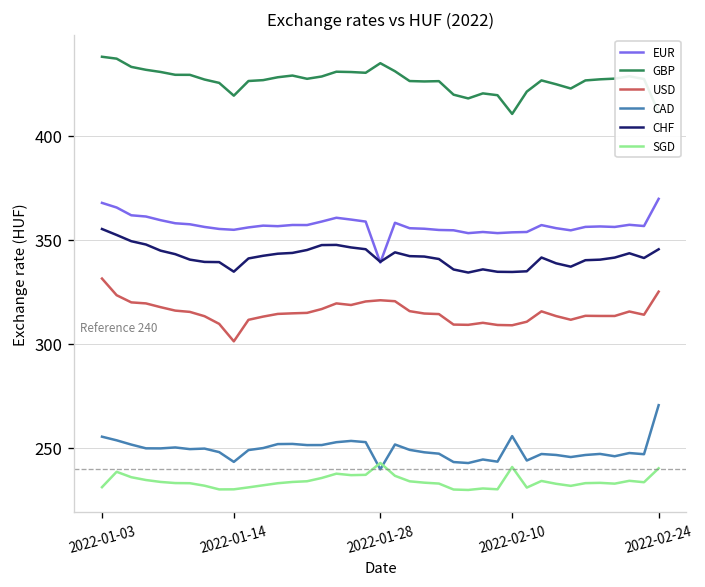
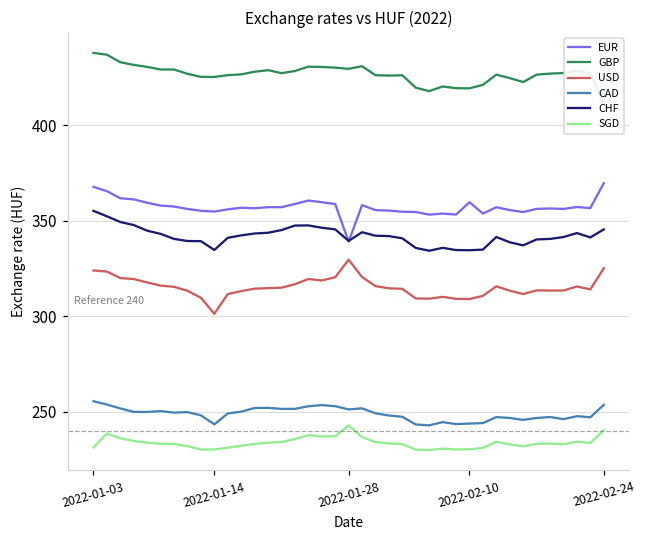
USD, 2022-01-03: 331 -> 324
GBP, 2022-01-14: 419 -> 425
GBP, 2022-01-28: 435 -> 429
USD, 2022-01-28: 321 -> 330
CAD, 2022-01-28: 240 -> 251
EUR, 2022-02-10: 354 -> 360
GBP, 2022-02-10: 410 -> 419
CAD, 2022-02-10: 256 -> 244
SGD, 2022-02-10: 241 -> 230
CAD, 2022-02-24: 271 -> 254
